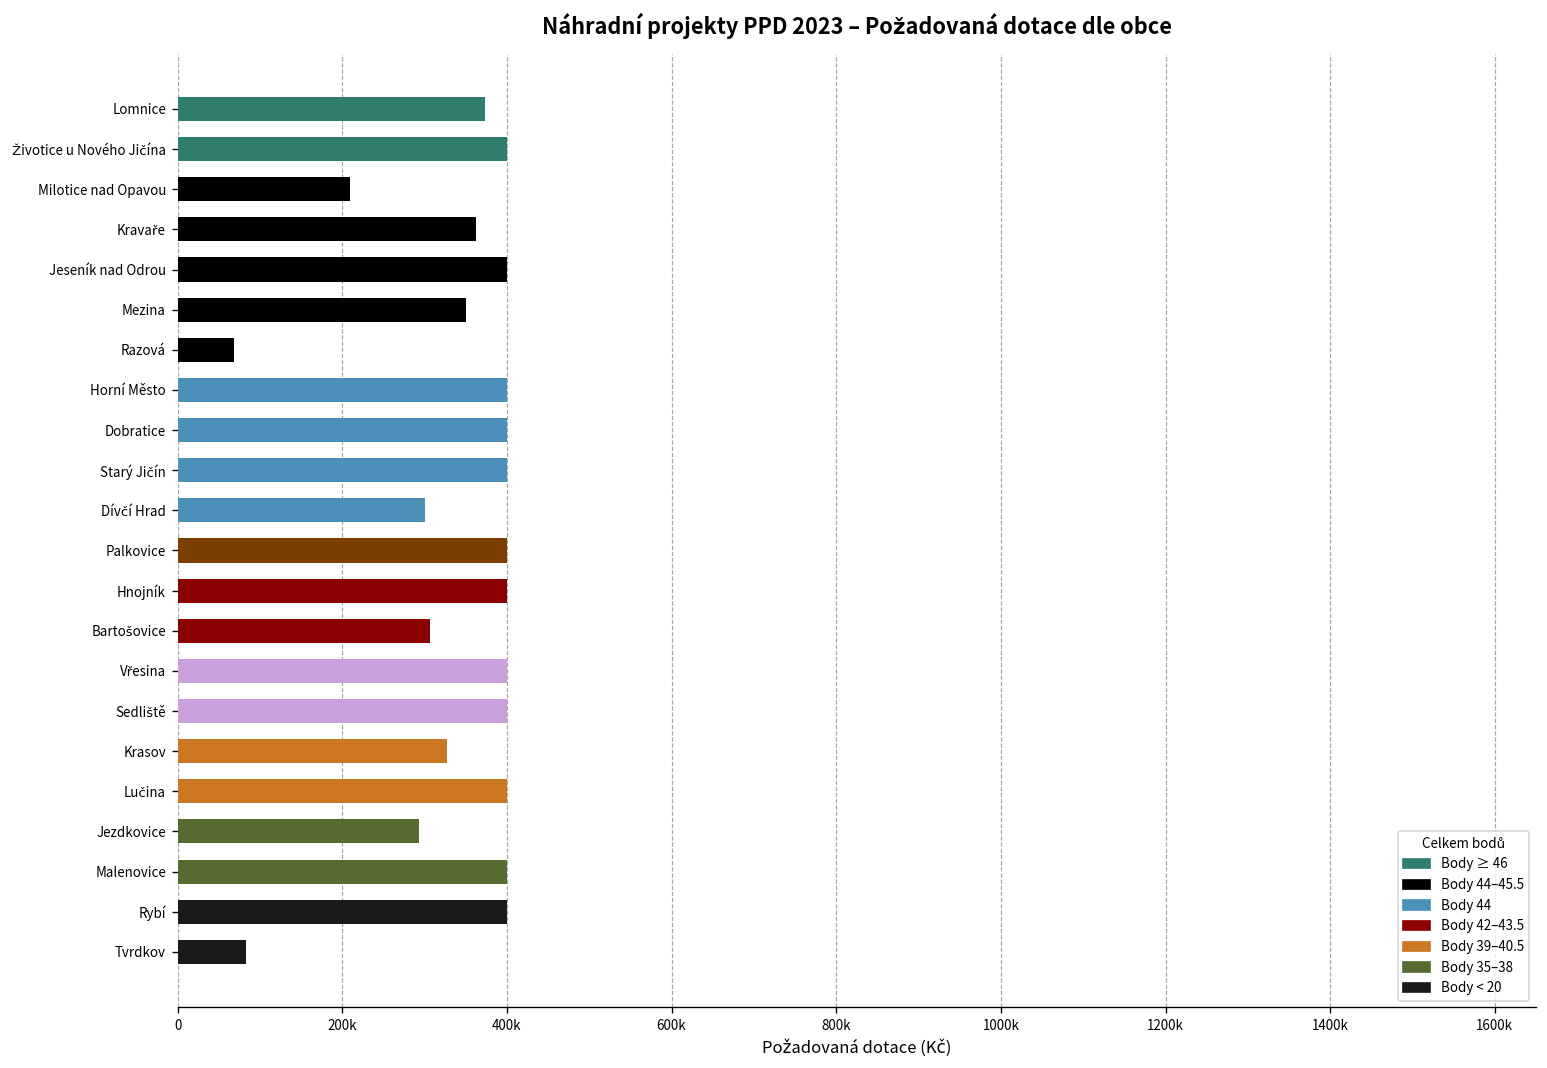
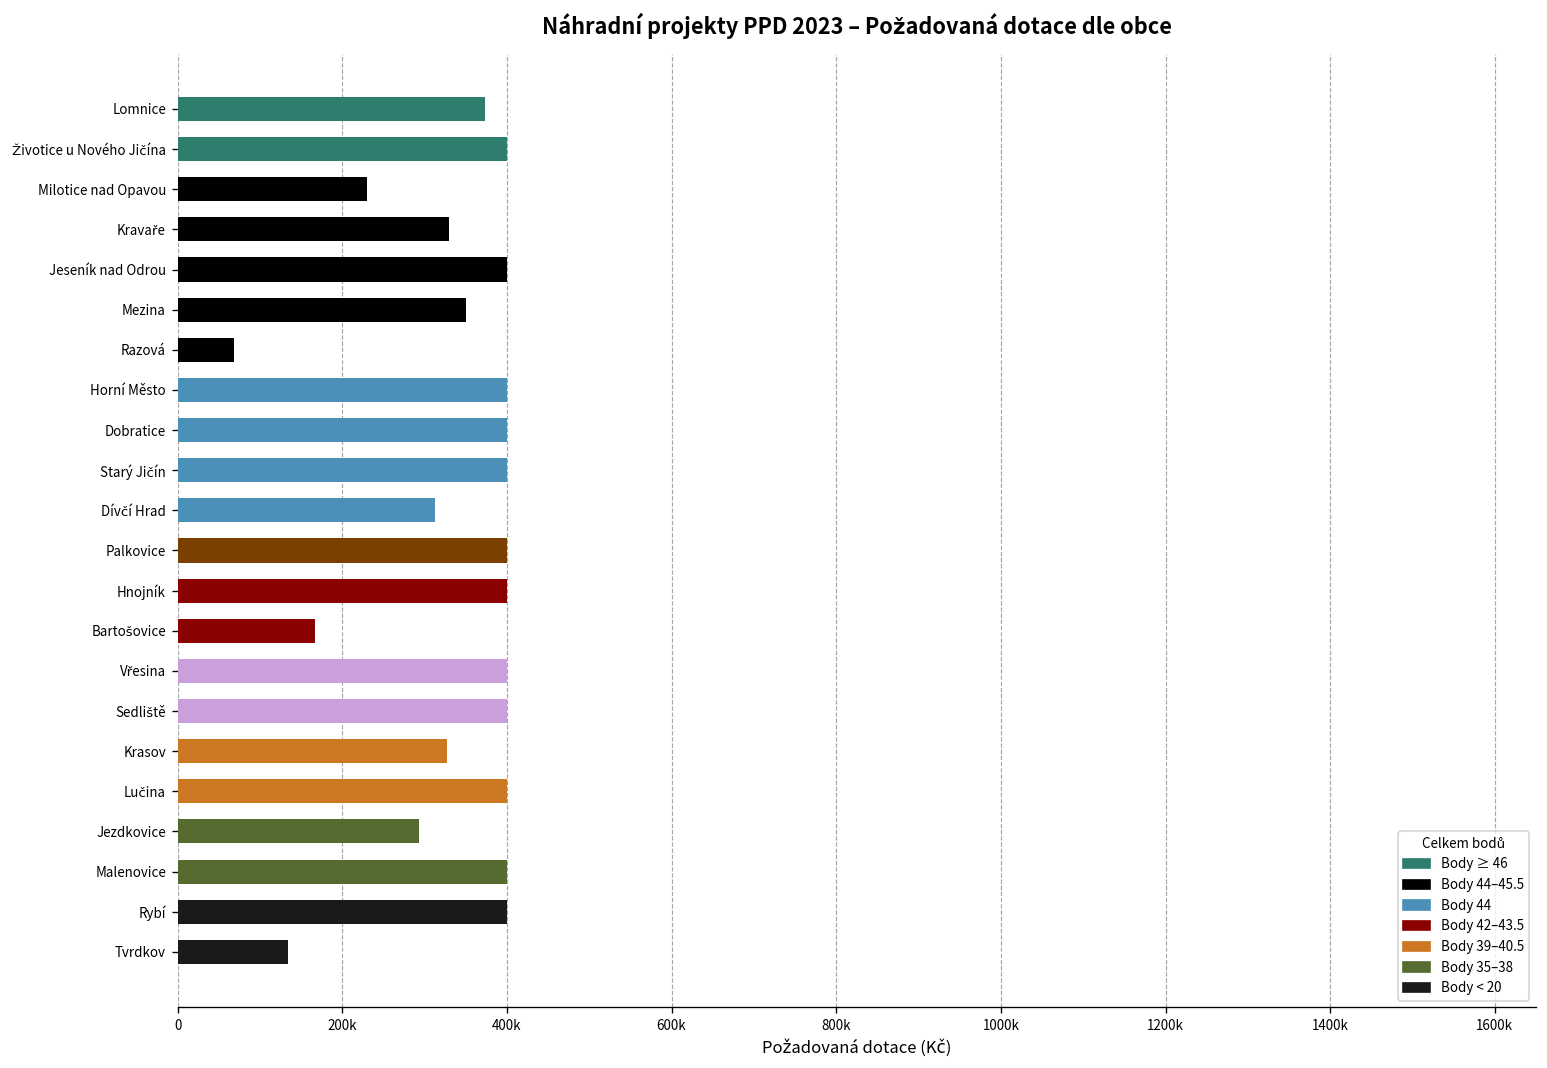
Milotice nad Opavou: 210000 -> 230000
Kravaře: 360000 -> 330000
Dívčí Hrad: 300000 -> 310000
Bartošovice: 310000 -> 170000
Tvrdkov: 80000 -> 130000
